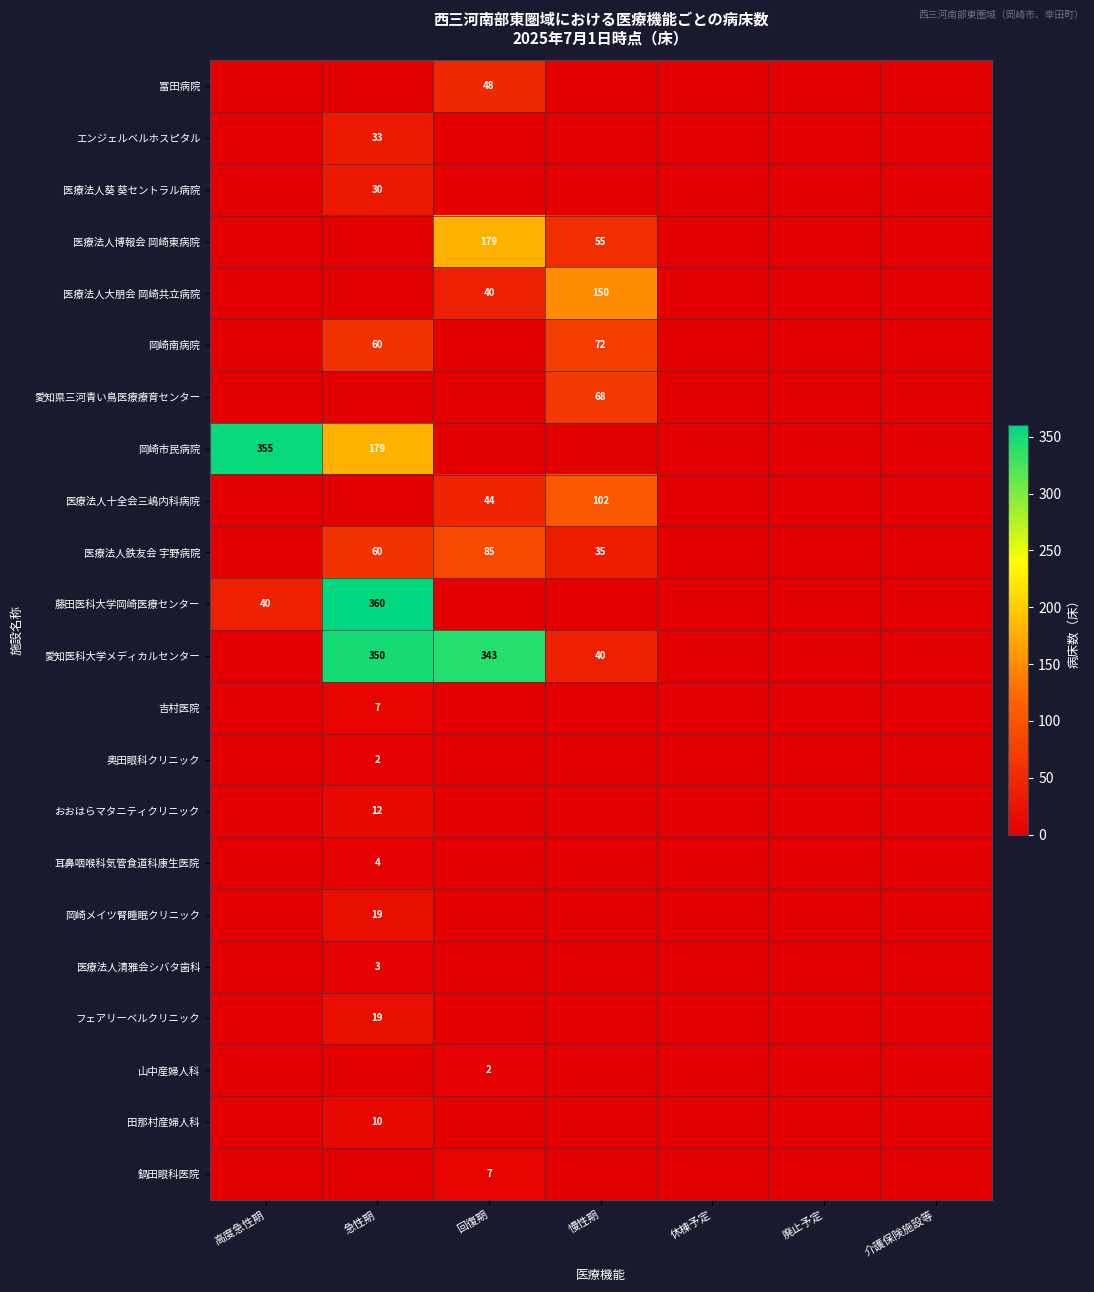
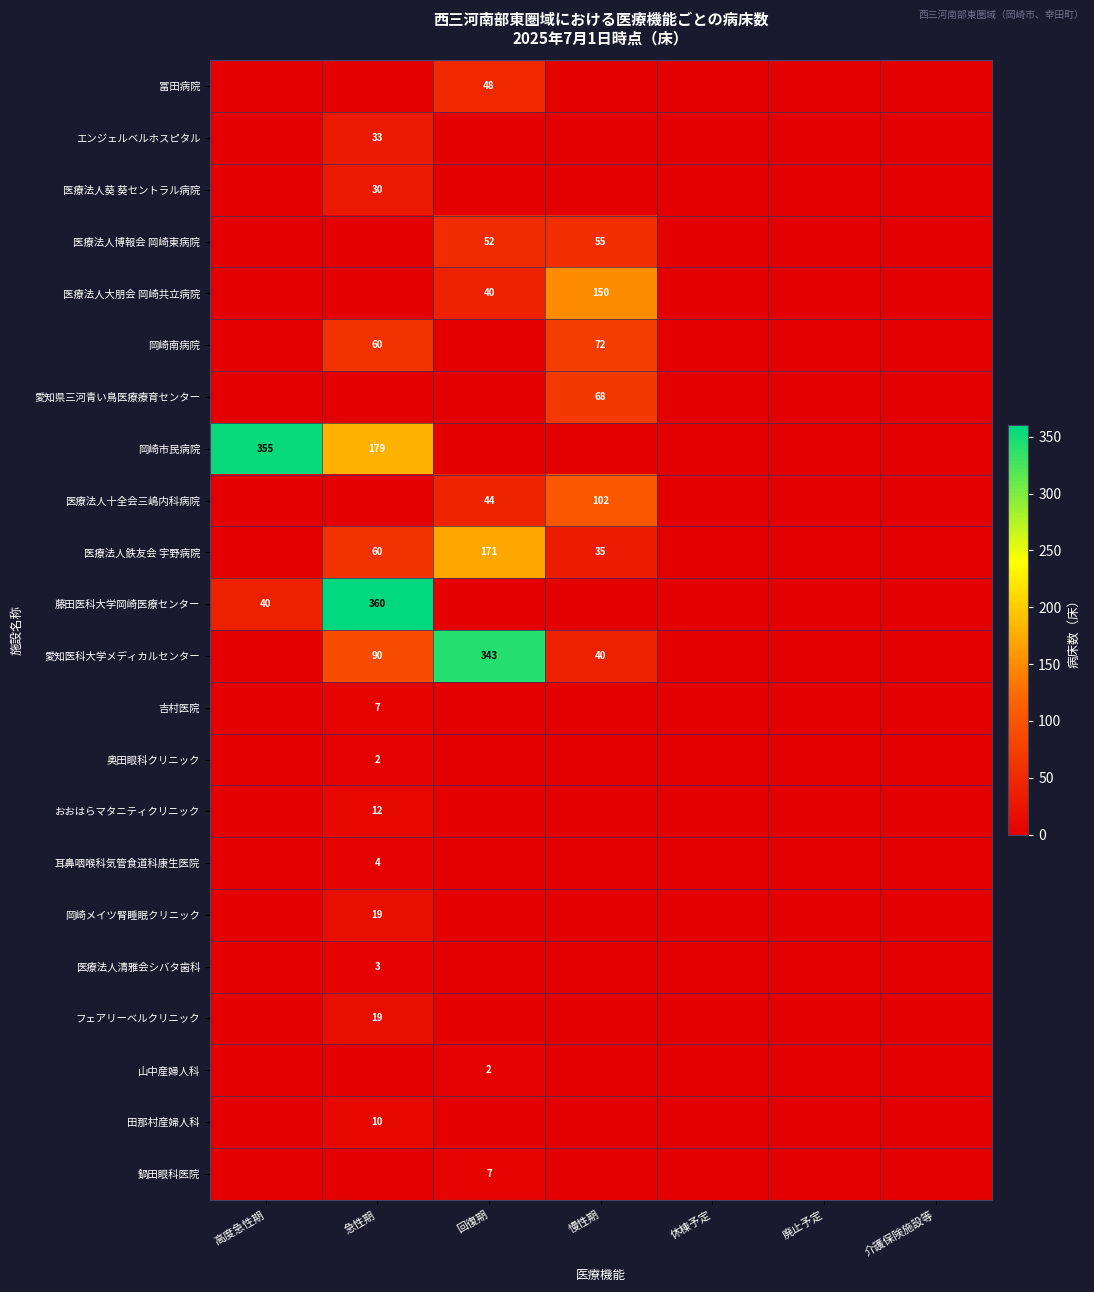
医療法人博報会 岡崎東病院, 回復期: 179 -> 52
医療法人鉄友会 宇野病院, 回復期: 85 -> 171
愛知医科大学メディカルセンター, 急性期: 350 -> 90
